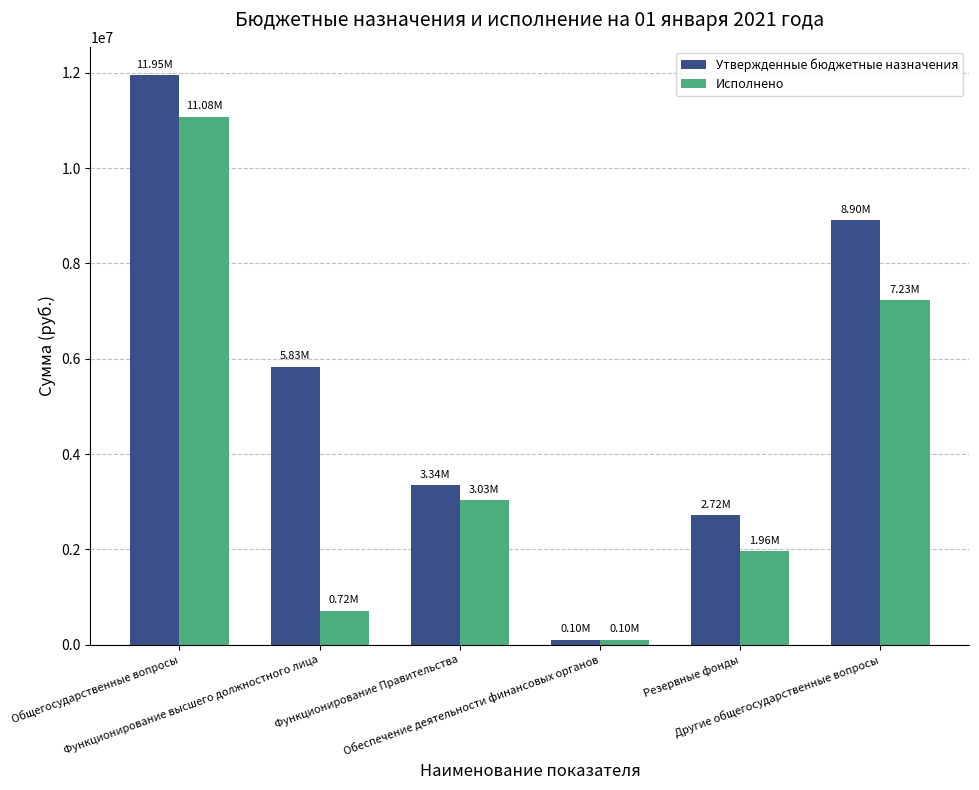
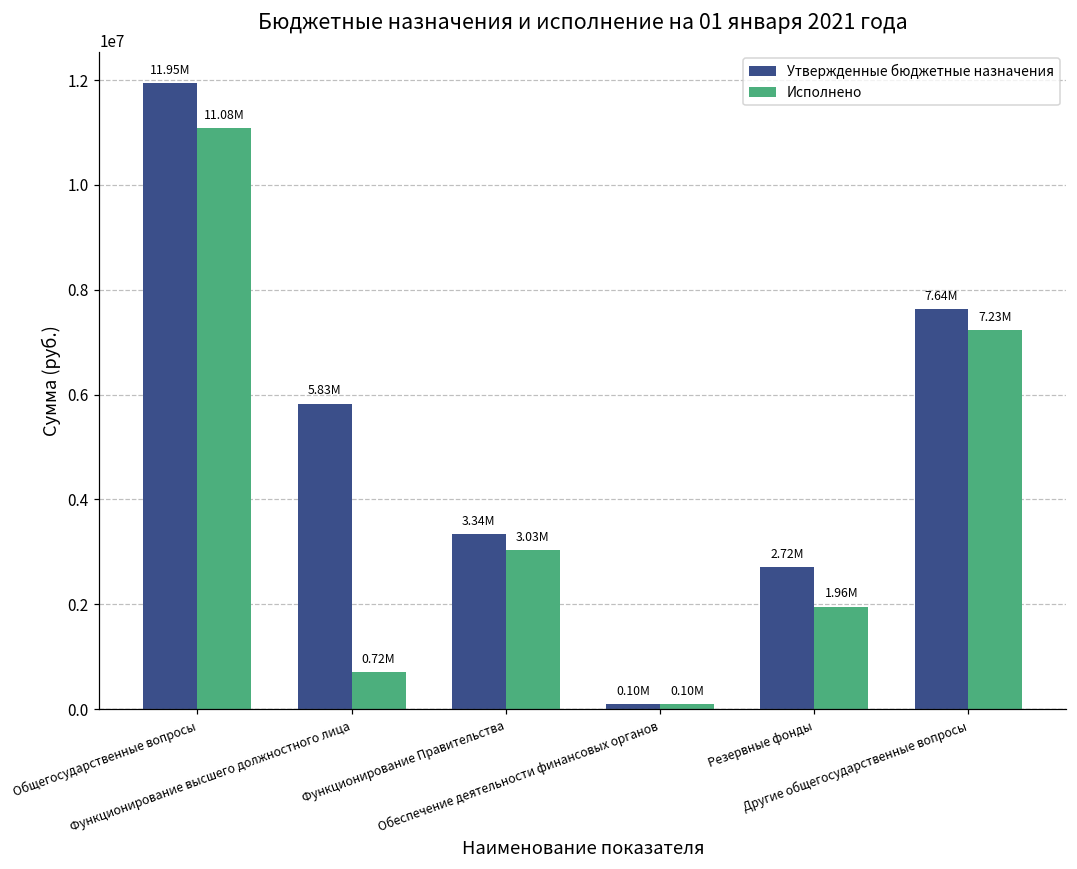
Утвержденные бюджетные назначения, Другие общегосударственные вопросы: 8.90M -> 7.64M
